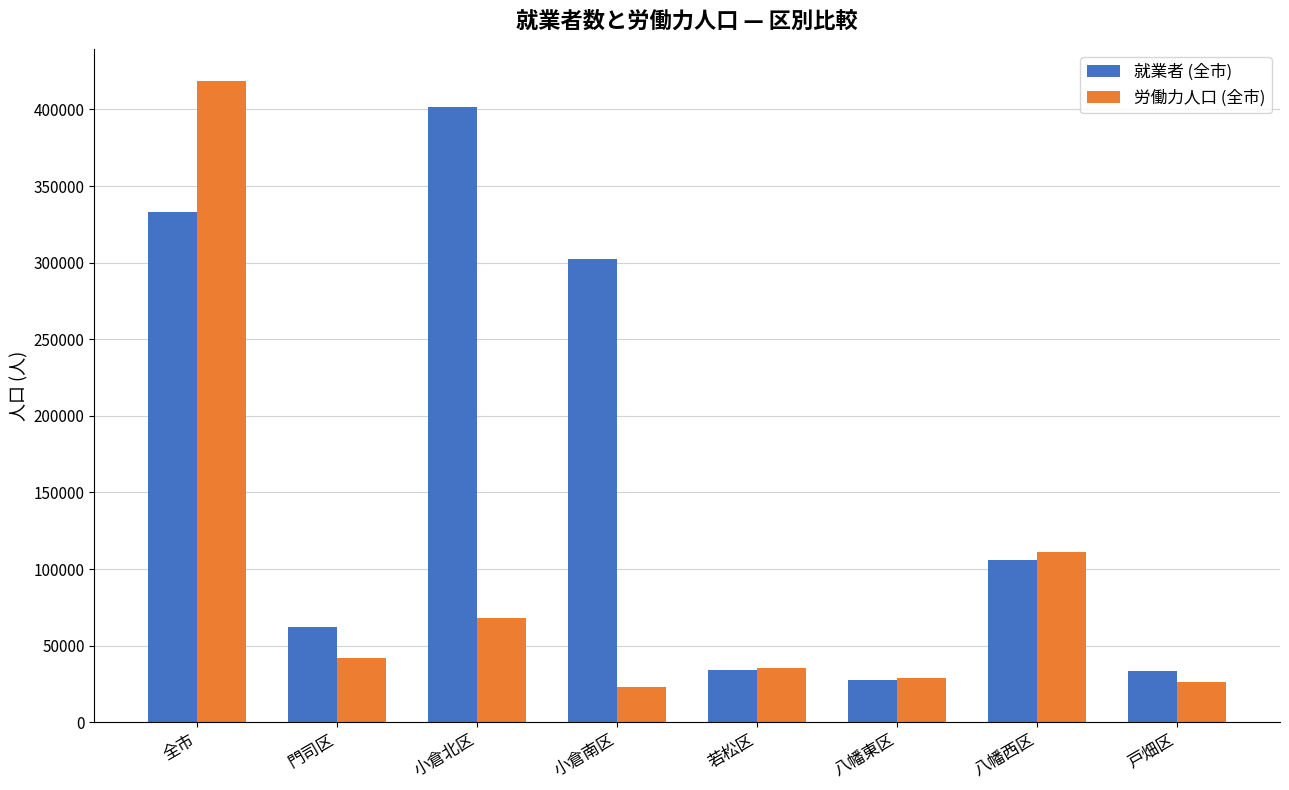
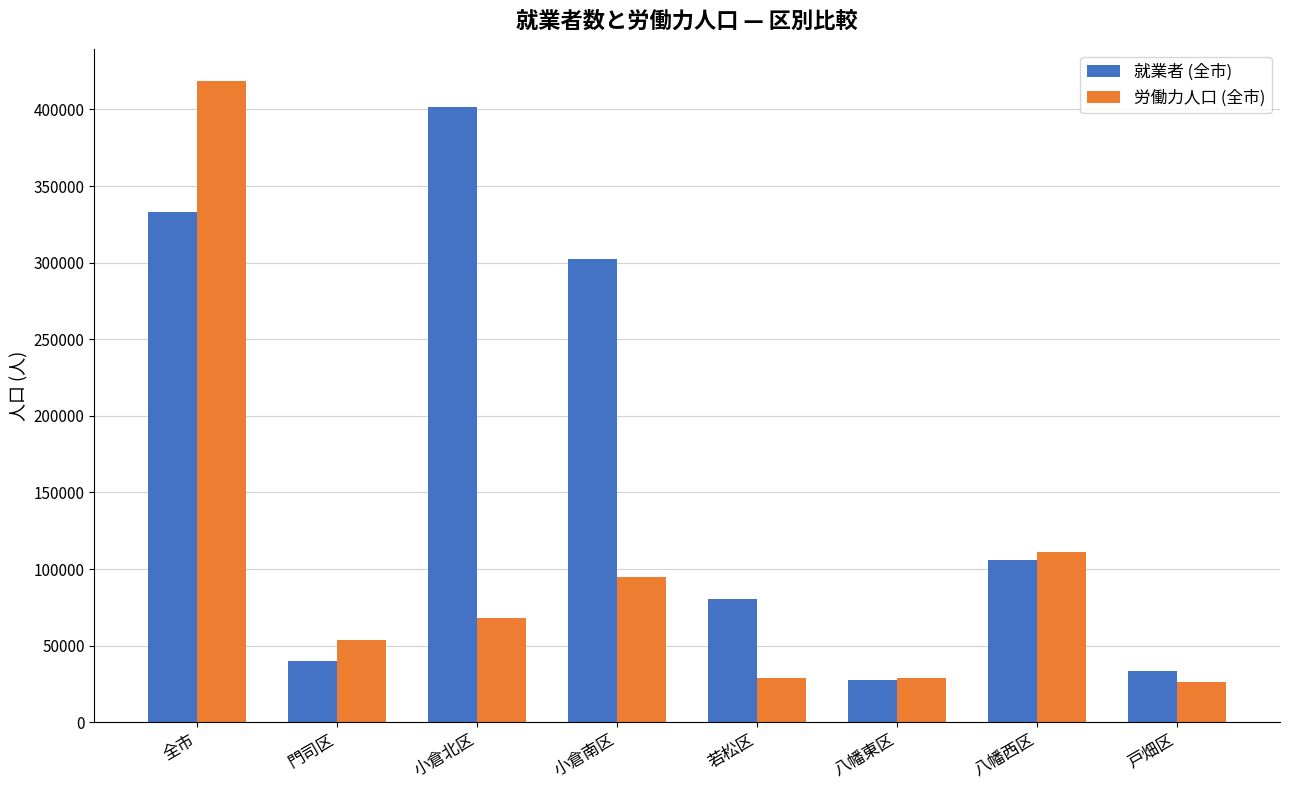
就業者 (全市), 門司区: 62000 -> 40000
労働力人口 (全市), 門司区: 42000 -> 54000
労働力人口 (全市), 小倉南区: 23000 -> 95000
就業者 (全市), 若松区: 34000 -> 81000
労働力人口 (全市), 若松区: 36000 -> 29000
